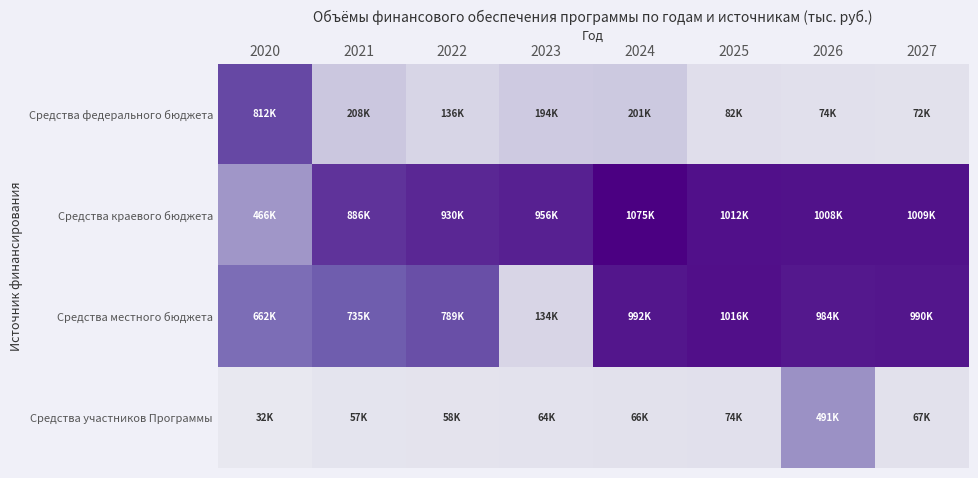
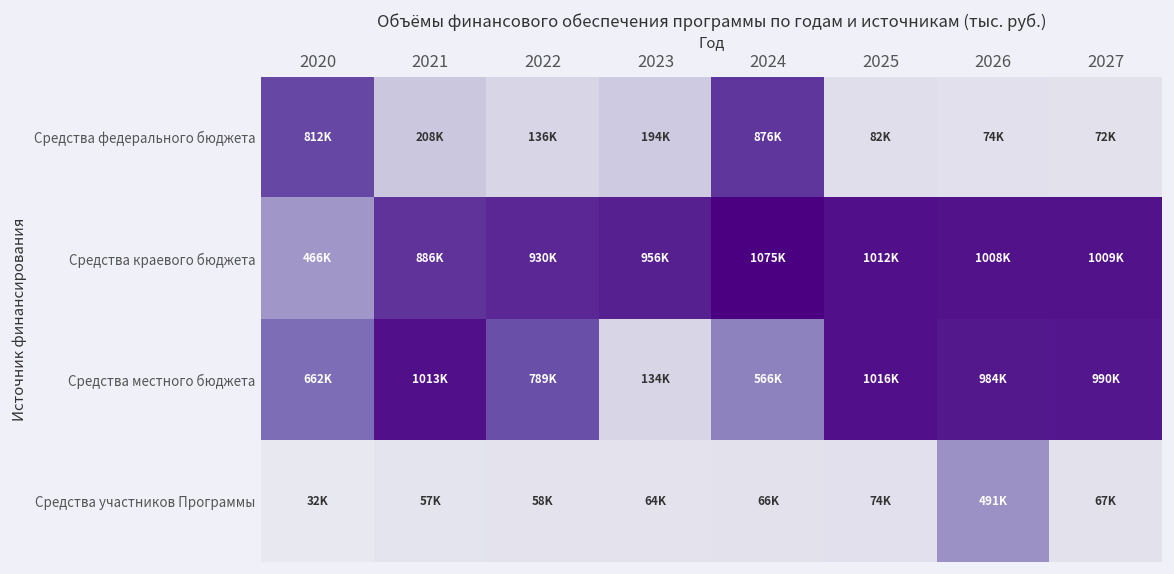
Средства федерального бюджета, 2024: 201K -> 876K
Средства местного бюджета, 2021: 735K -> 1013K
Средства местного бюджета, 2024: 992K -> 566K
